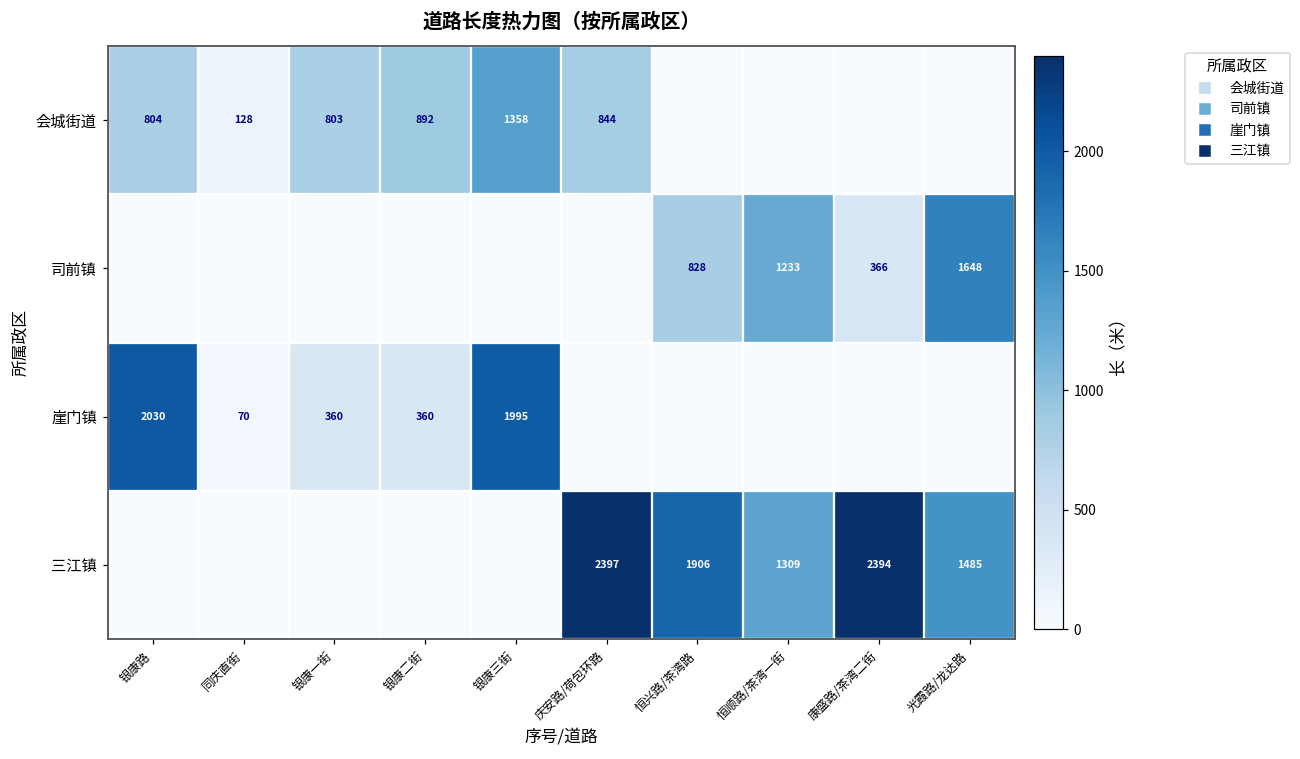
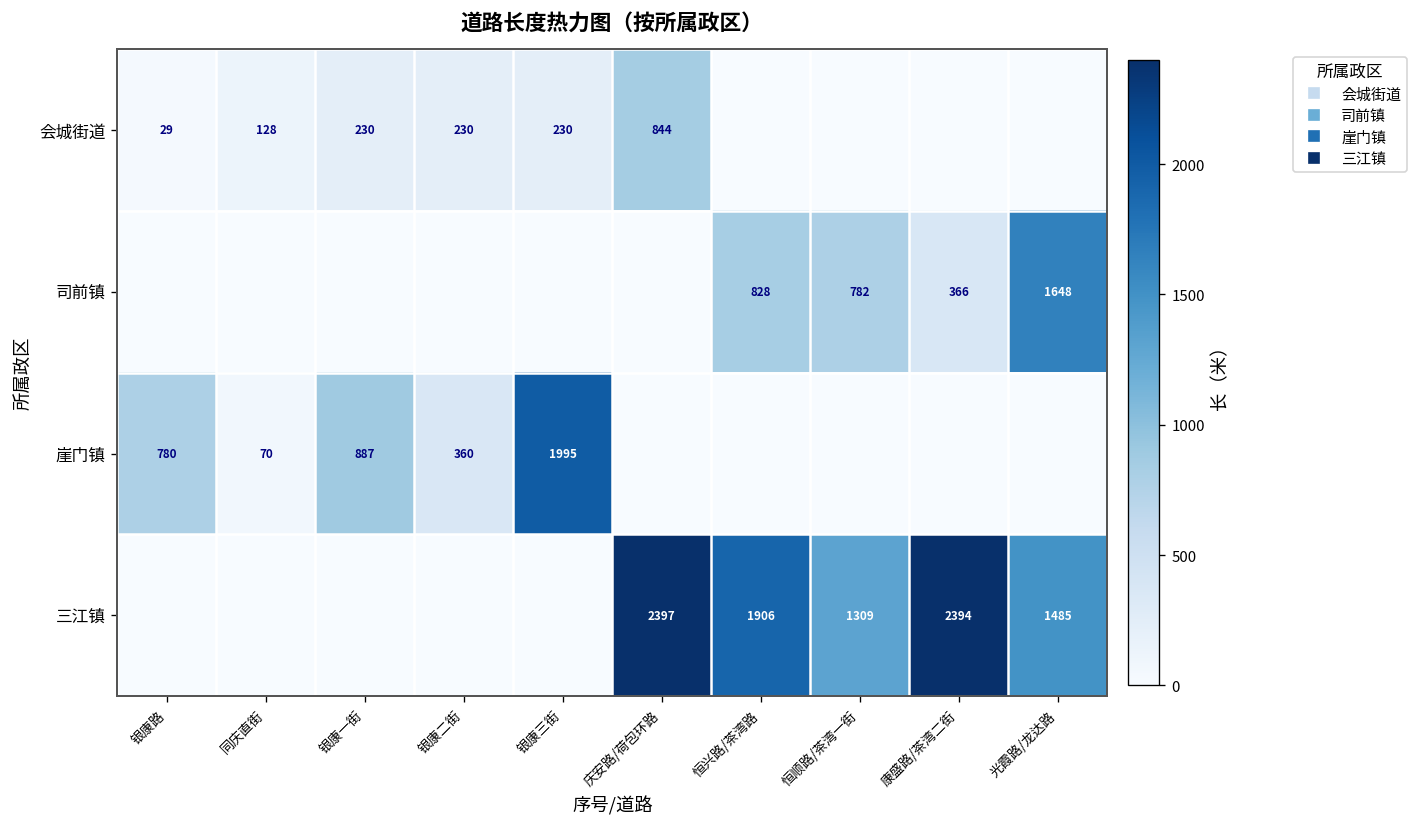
会城街道, 银康路: 804 -> 29
会城街道, 银康一街: 803 -> 230
会城街道, 银康二街: 892 -> 230
会城街道, 银康三街: 1358 -> 230
司前镇, 恒顺路/茶湾一街: 1233 -> 782
崖门镇, 银康路: 2030 -> 780
崖门镇, 银康一街: 360 -> 887
